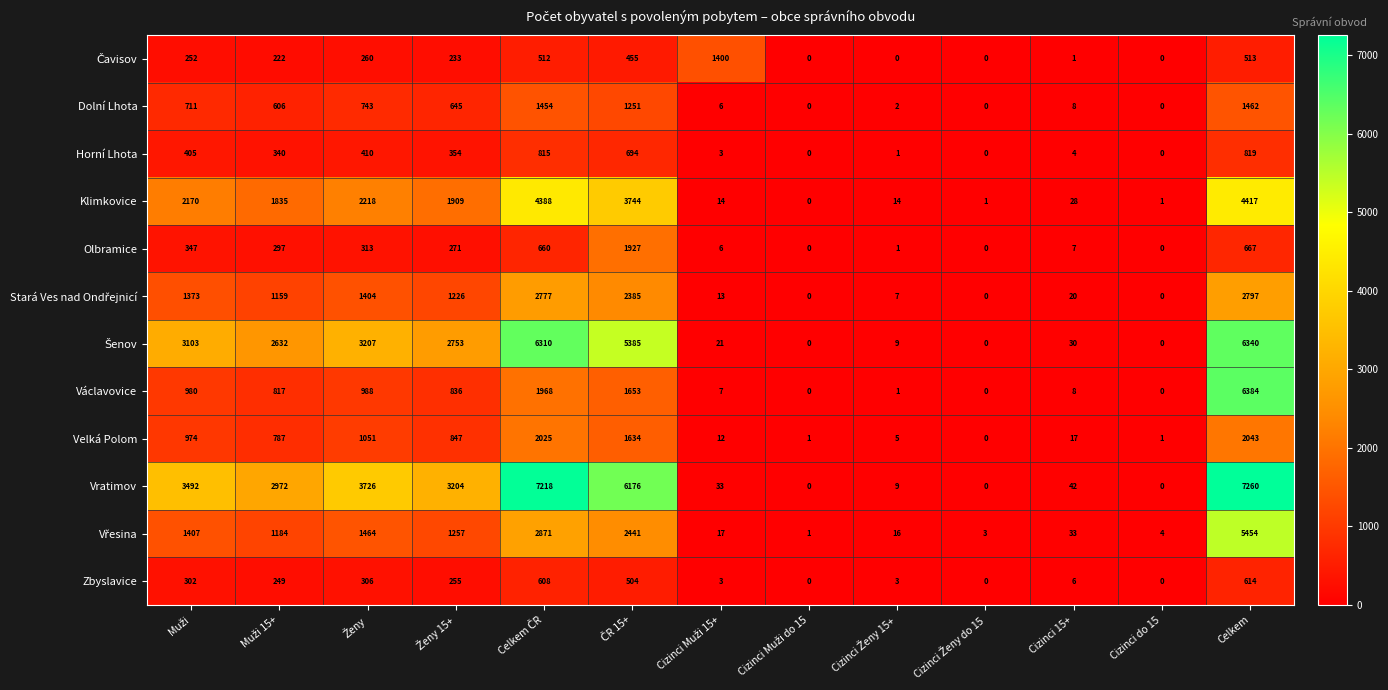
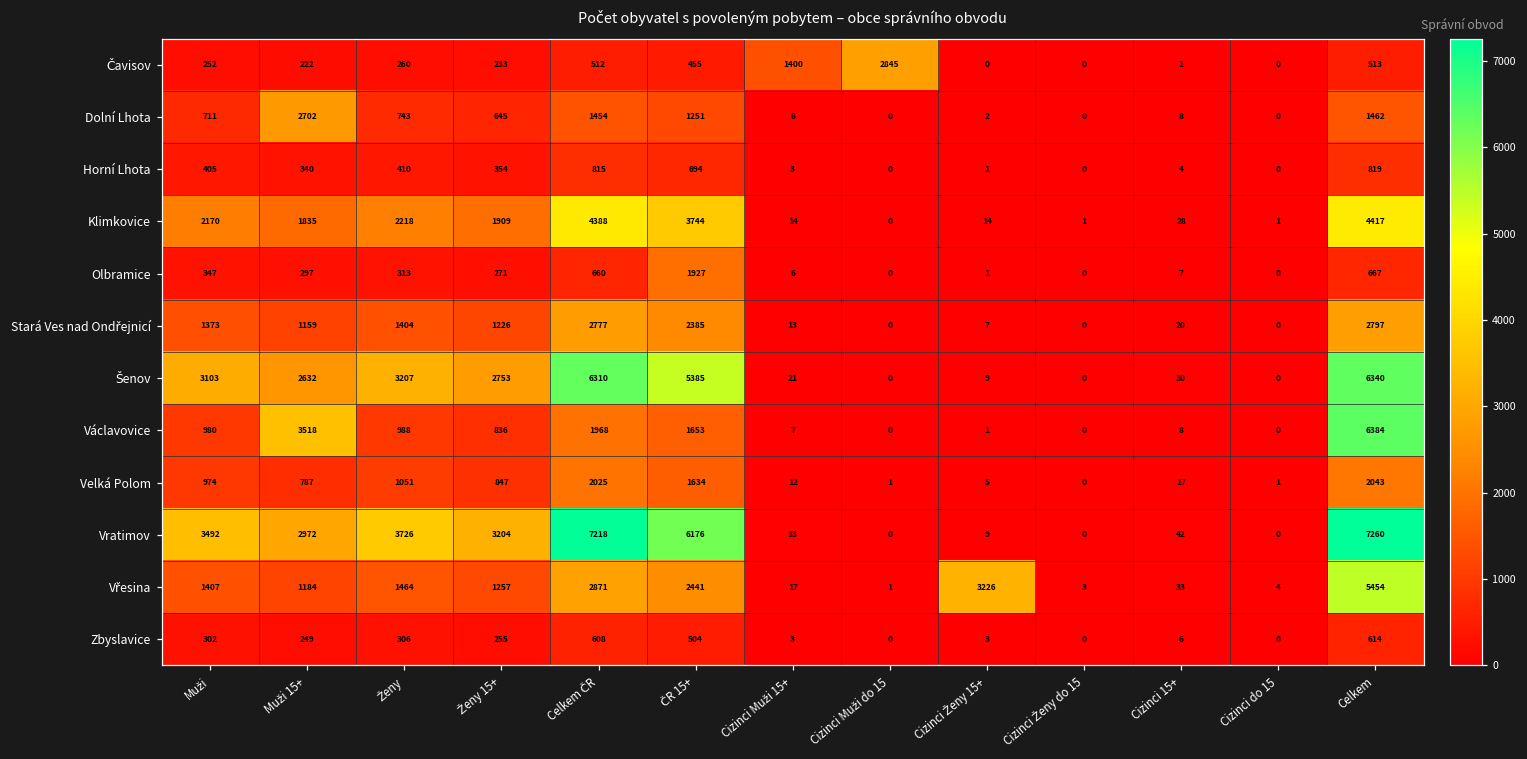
Čavisov, Cizinci Muži do 15: 0 -> 2845
Dolní Lhota, Muži 15+: 606 -> 2702
Václavovice, Muži 15+: 817 -> 3518
Vřesina, Cizinci Ženy 15+: 16 -> 3226
